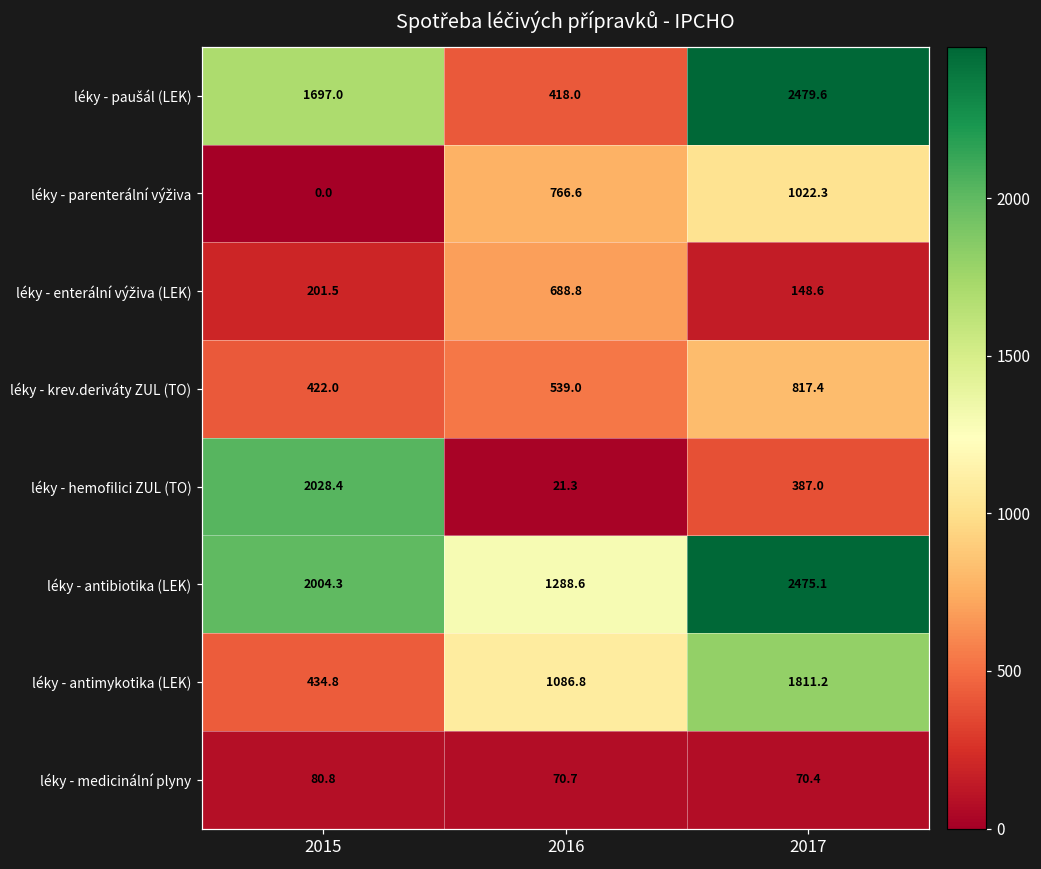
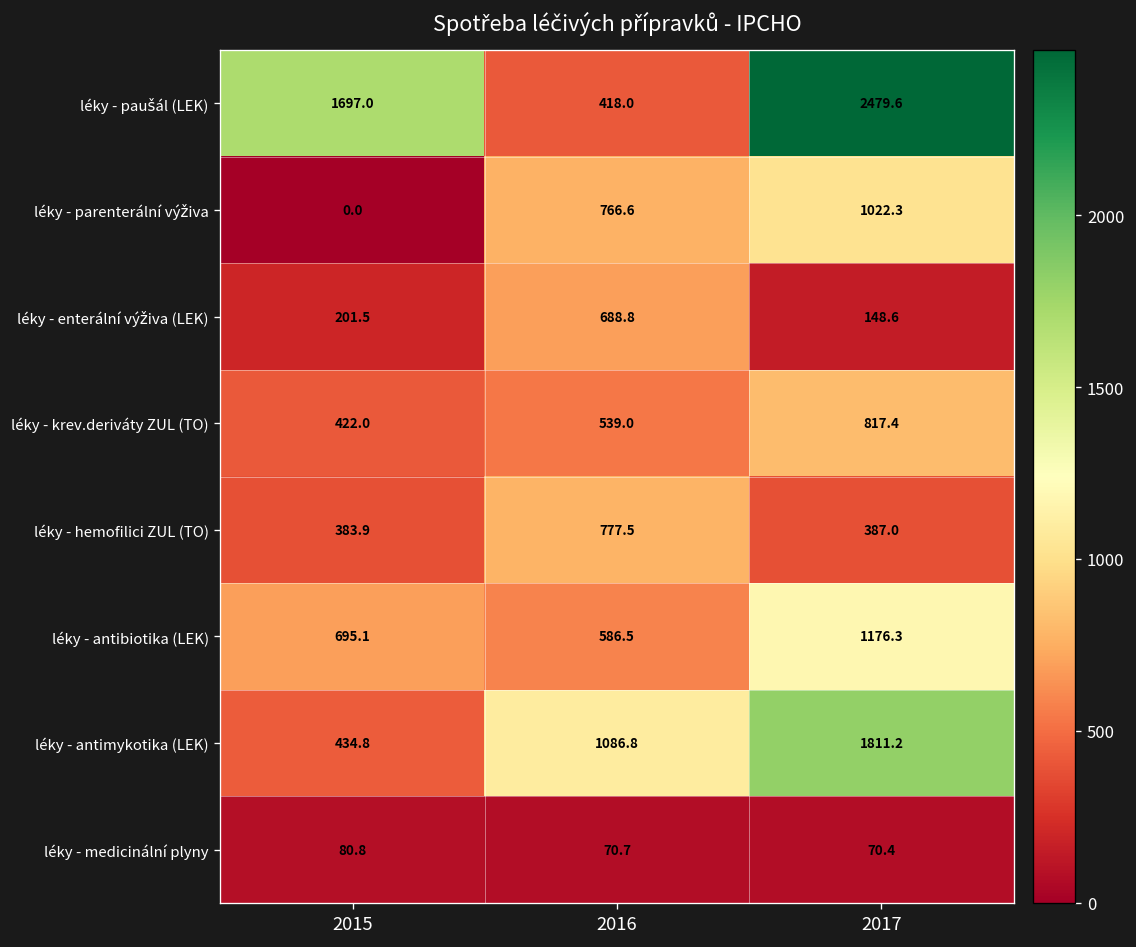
léky - hemofilici ZUL (TO), 2015: 2028.4 -> 383.9
léky - hemofilici ZUL (TO), 2016: 21.3 -> 777.5
léky - antibiotika (LEK), 2015: 2004.3 -> 695.1
léky - antibiotika (LEK), 2016: 1288.6 -> 586.5
léky - antibiotika (LEK), 2017: 2475.1 -> 1176.3
